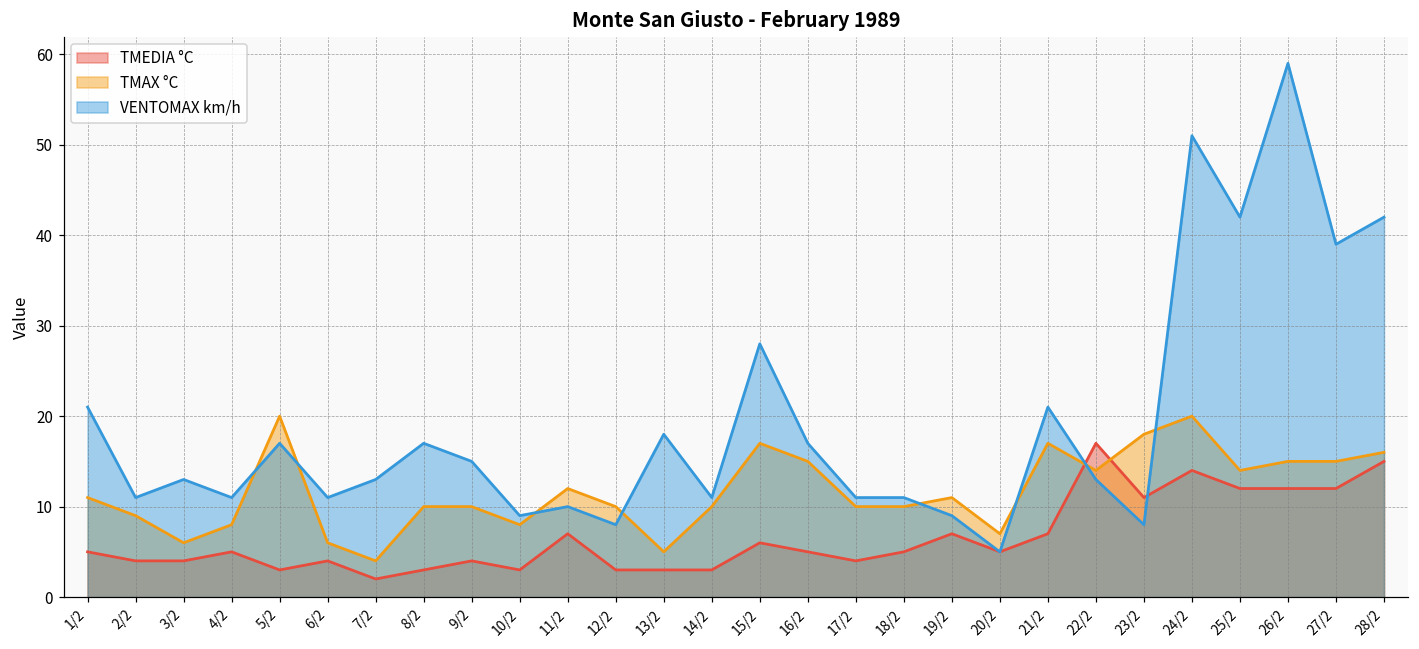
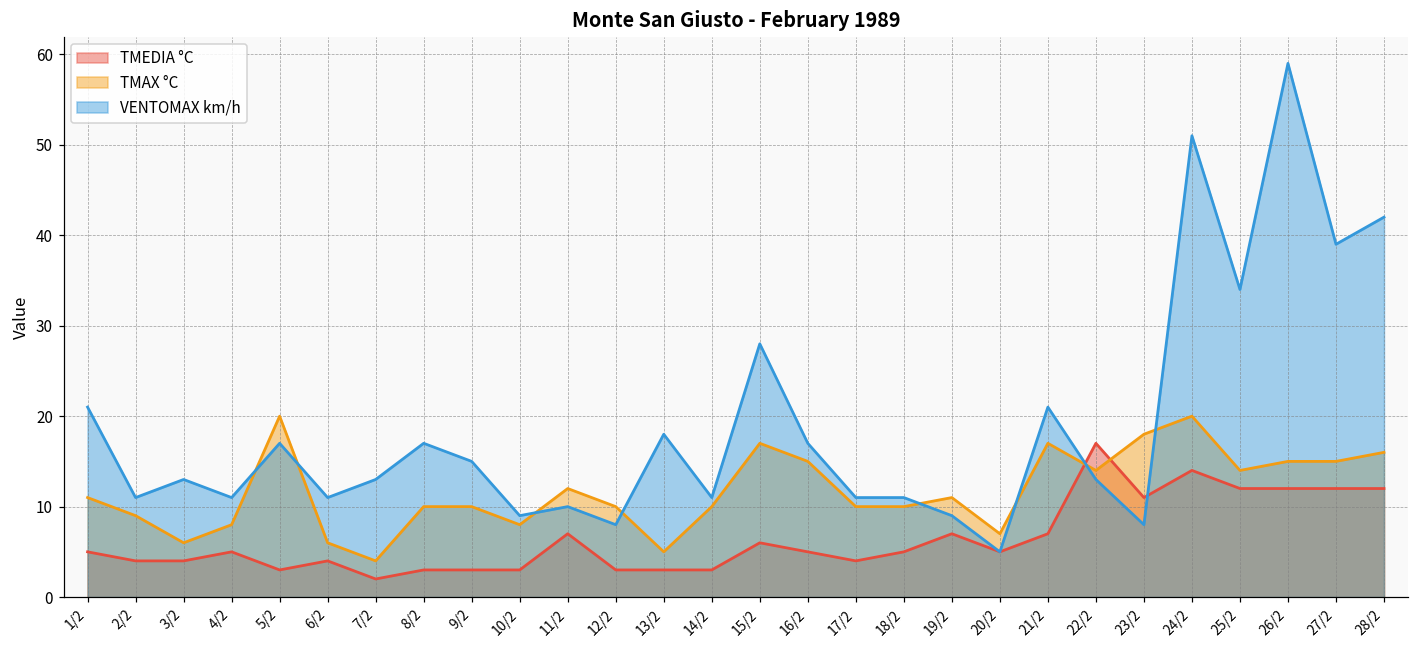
TMEDIA °C, 9/2: 4 -> 3
VENTOMAX km/h, 25/2: 42 -> 34
TMEDIA °C, 28/2: 15 -> 12
